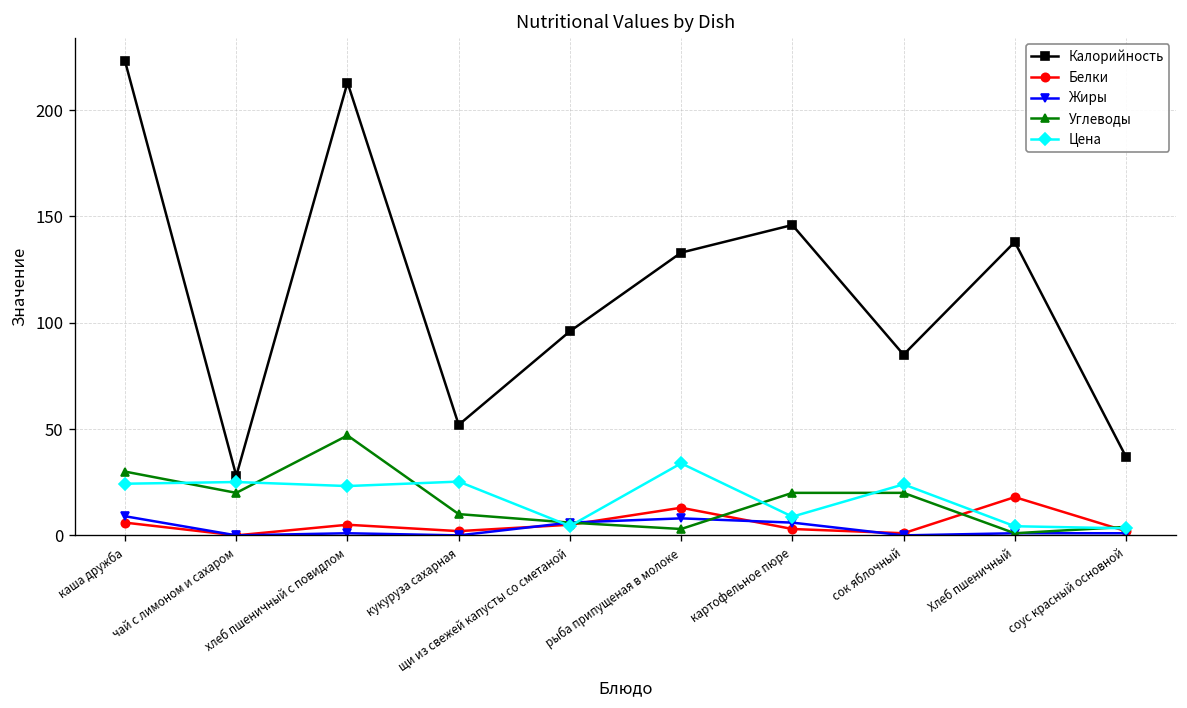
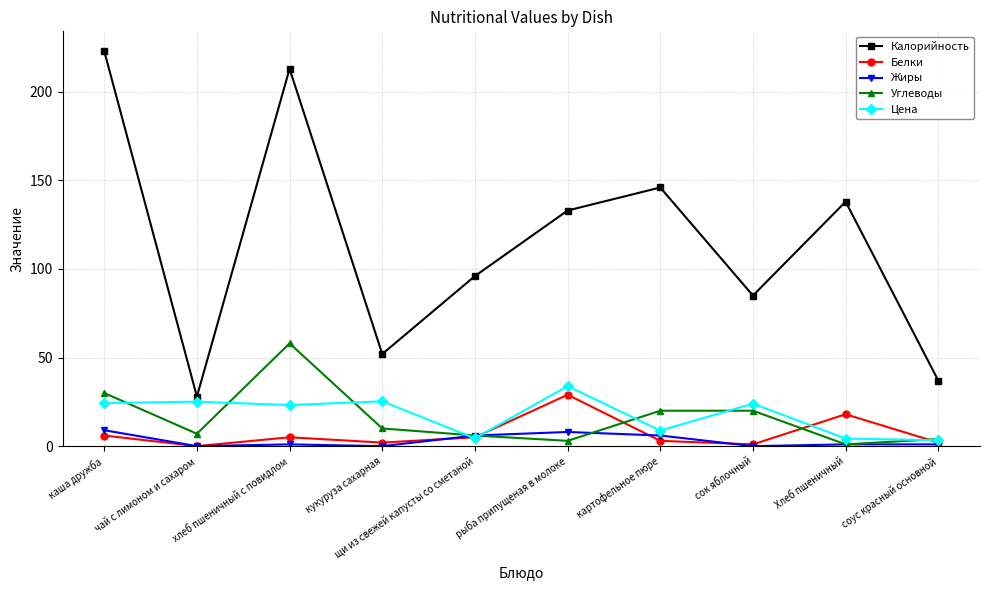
Углеводы, чай с лимоном и сахаром: 20 -> 7
Углеводы, хлеб пшеничный с повидлом: 47 -> 58
Белки, рыба припущеная в молоке: 13 -> 29
